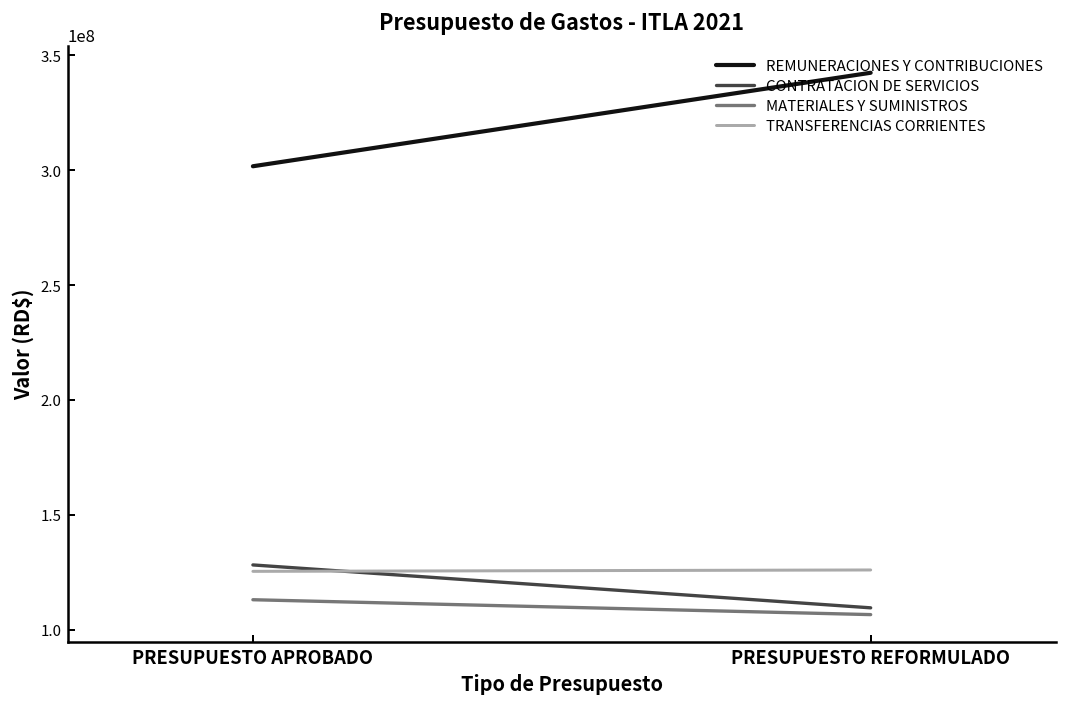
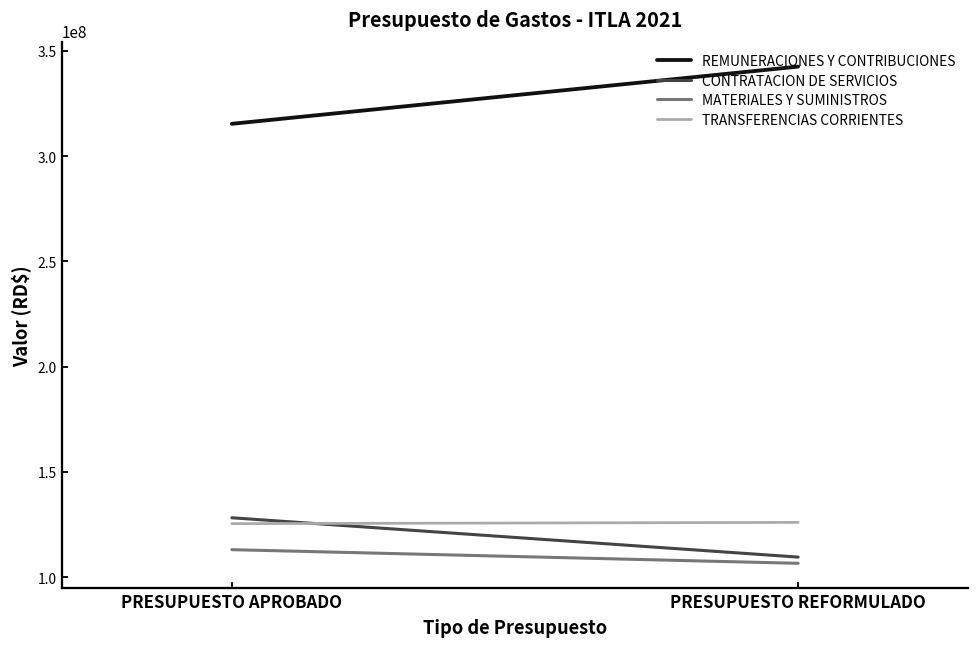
REMUNERACIONES Y CONTRIBUCIONES, PRESUPUESTO APROBADO: 302000000 -> 315000000
